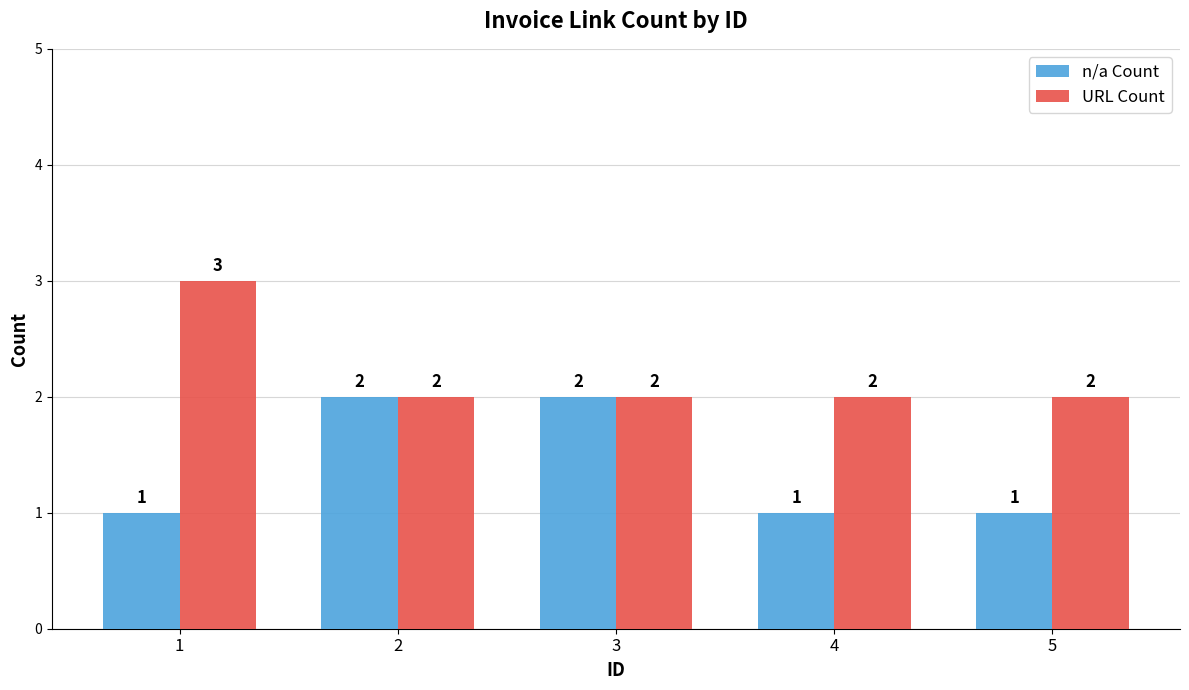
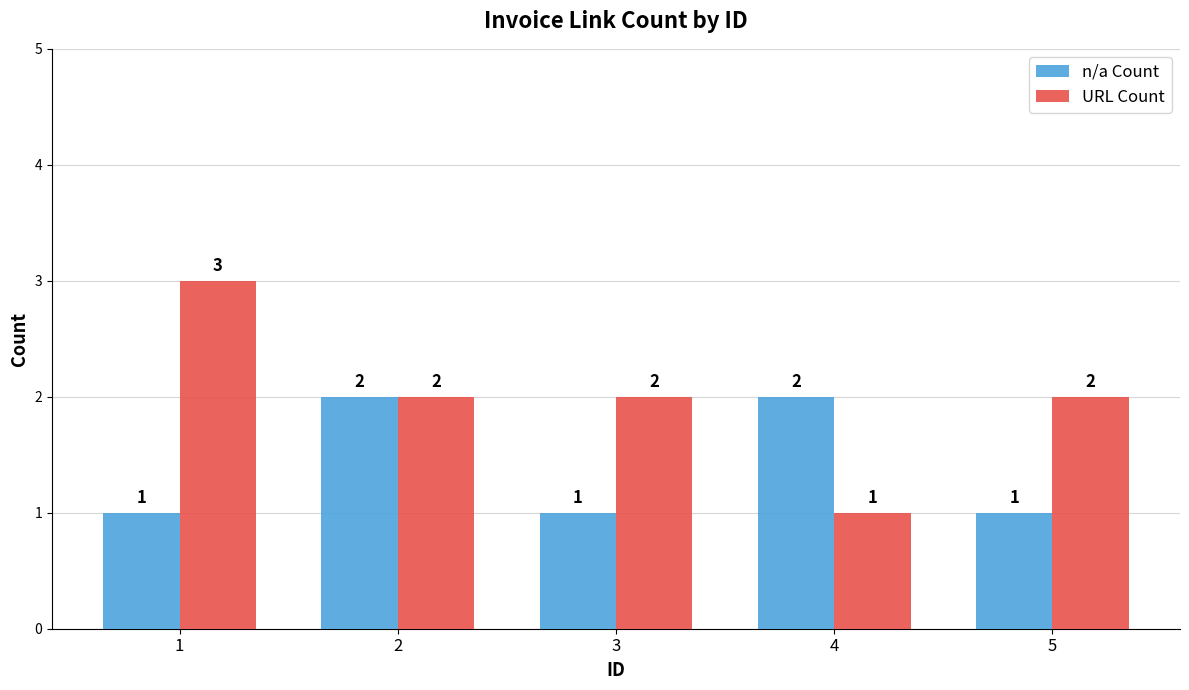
n/a Count, 3: 2 -> 1
n/a Count, 4: 1 -> 2
URL Count, 4: 2 -> 1
